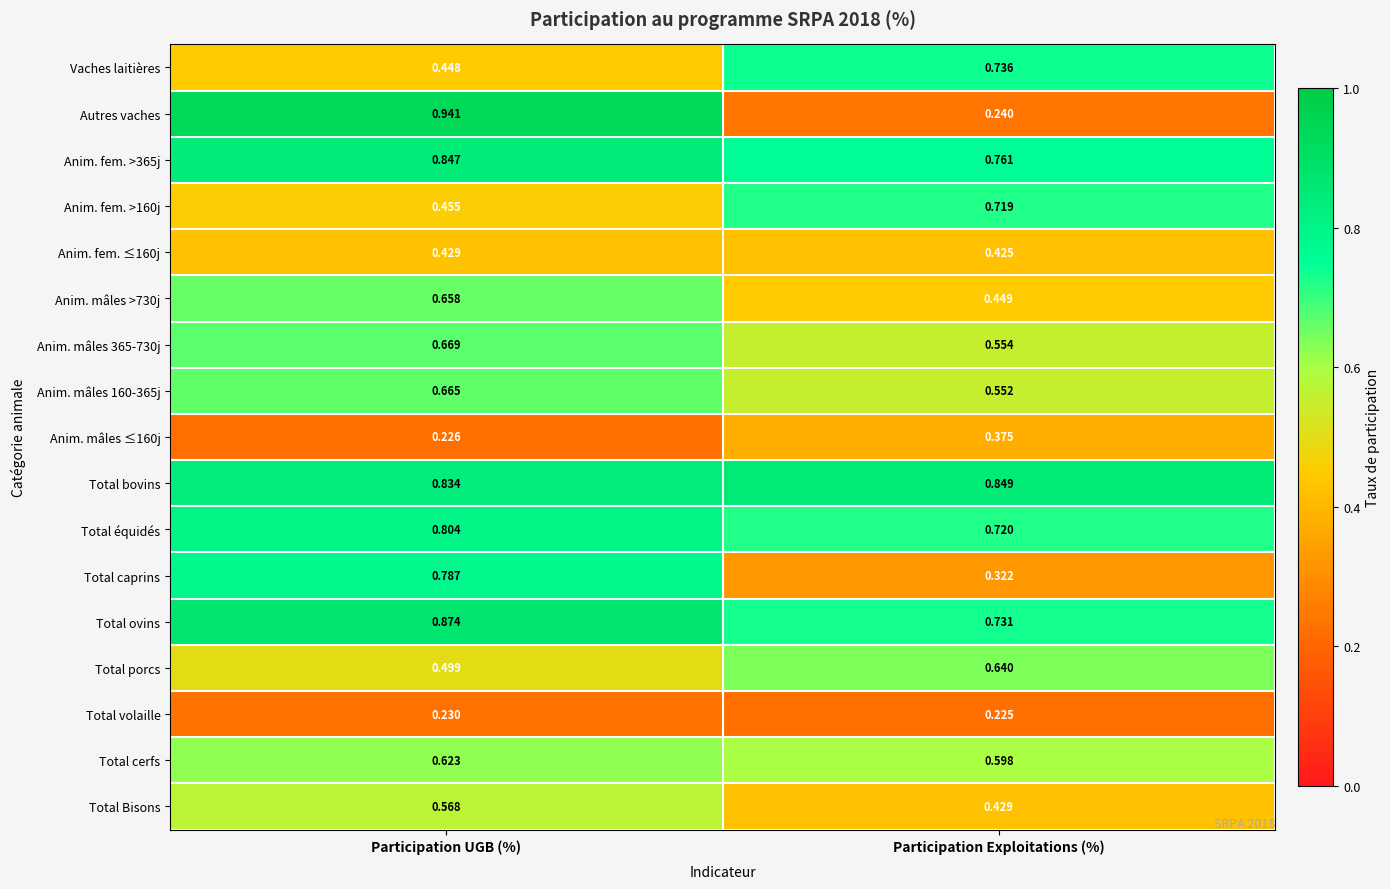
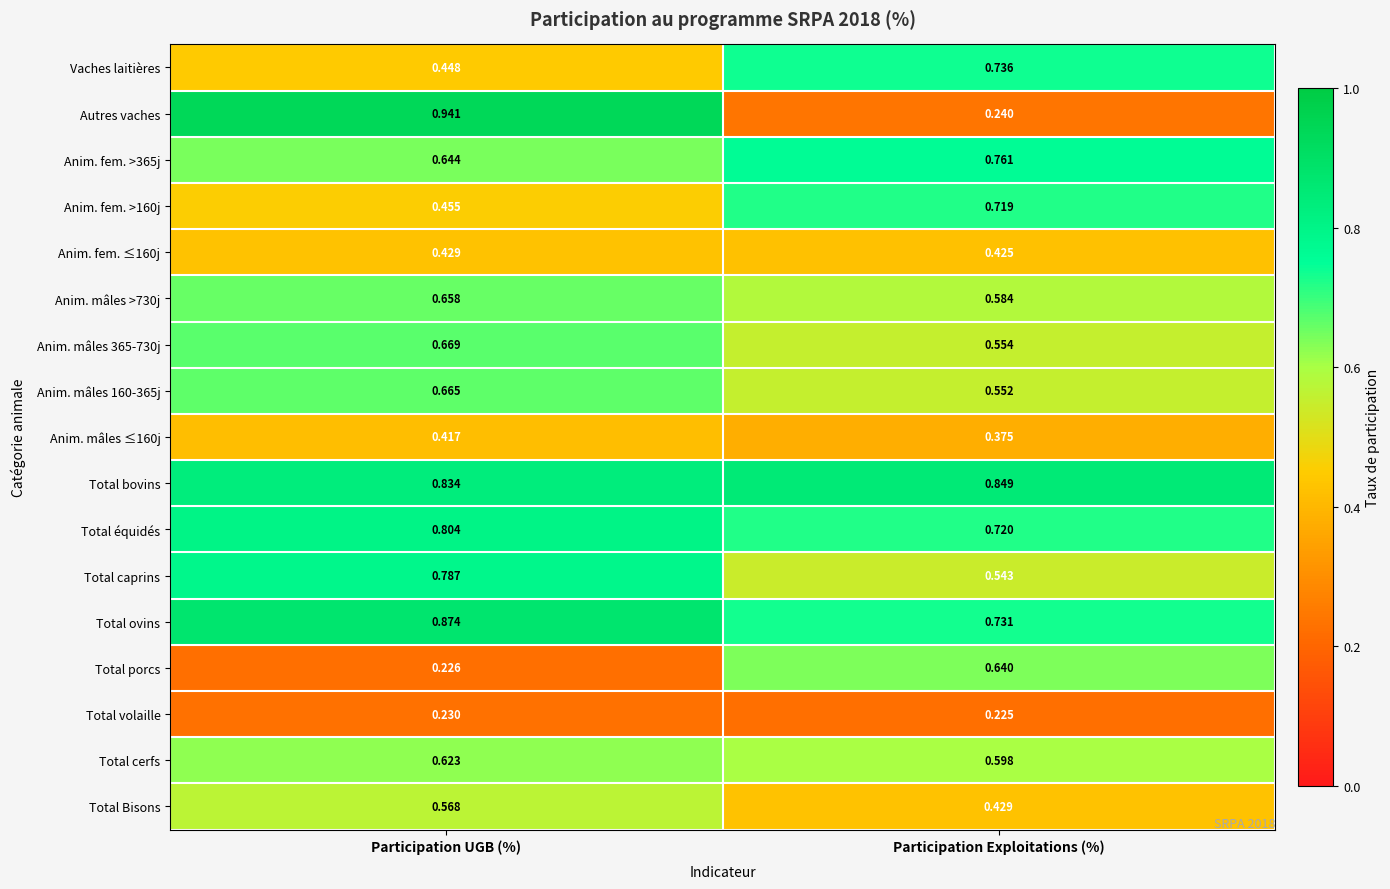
Anim. fem. >365j, Participation UGB (%): 0.847 -> 0.644
Anim. mâles >730j, Participation Exploitations (%): 0.449 -> 0.584
Anim. mâles ≤160j, Participation UGB (%): 0.226 -> 0.417
Total caprins, Participation Exploitations (%): 0.322 -> 0.543
Total porcs, Participation UGB (%): 0.499 -> 0.226
